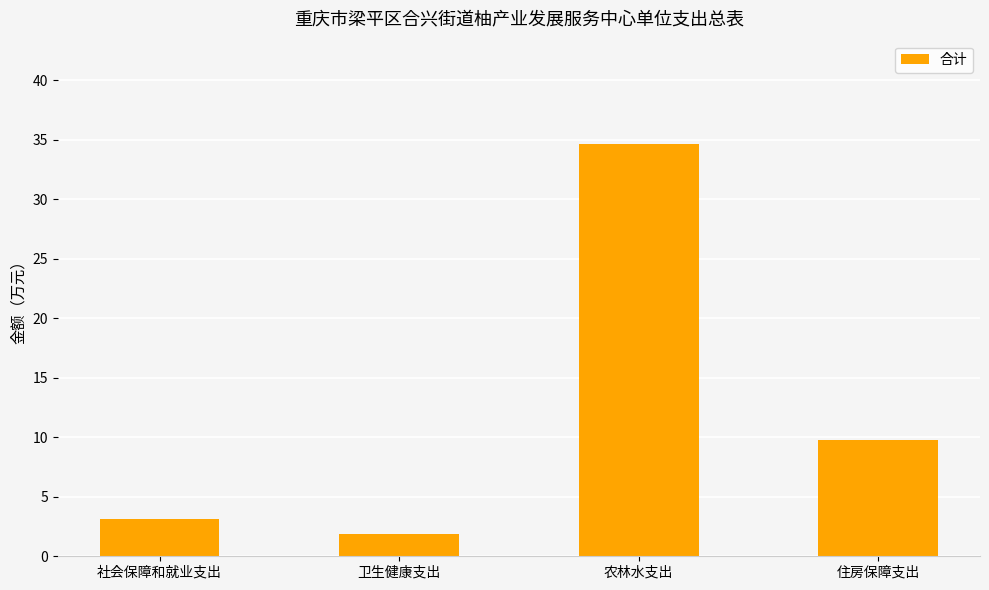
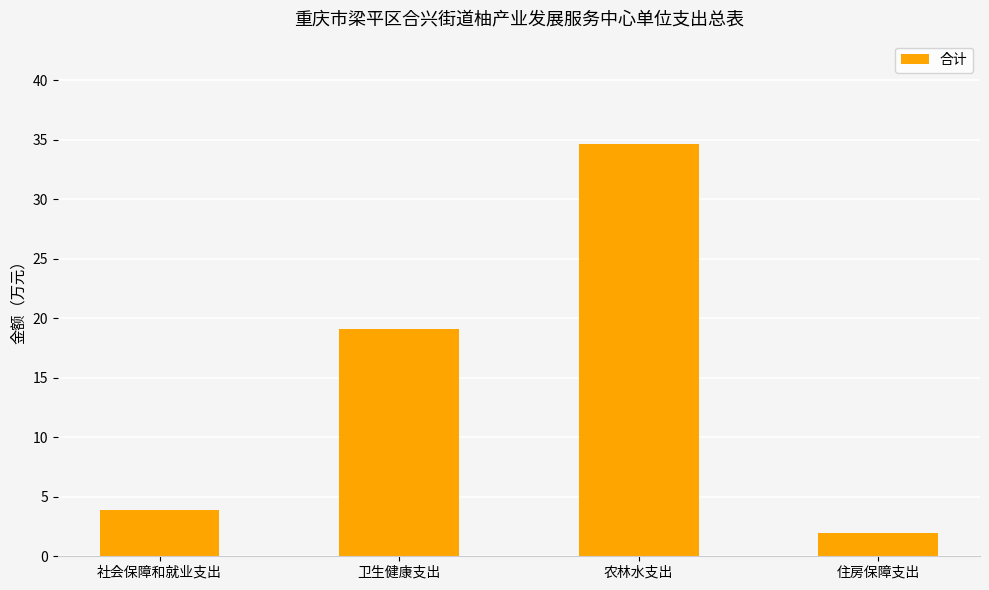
社会保障和就业支出: 3.1 -> 3.9
卫生健康支出: 1.9 -> 19.1
住房保障支出: 9.8 -> 1.9
